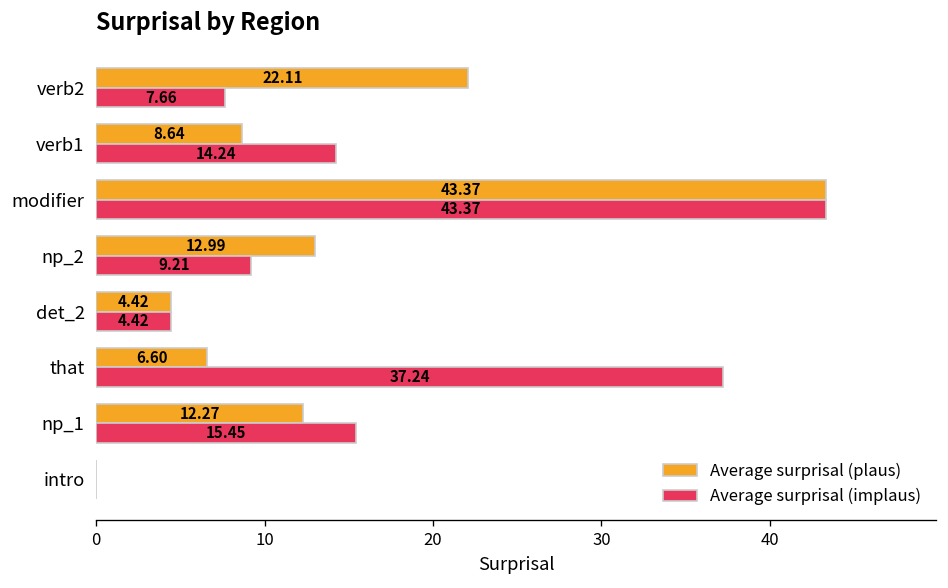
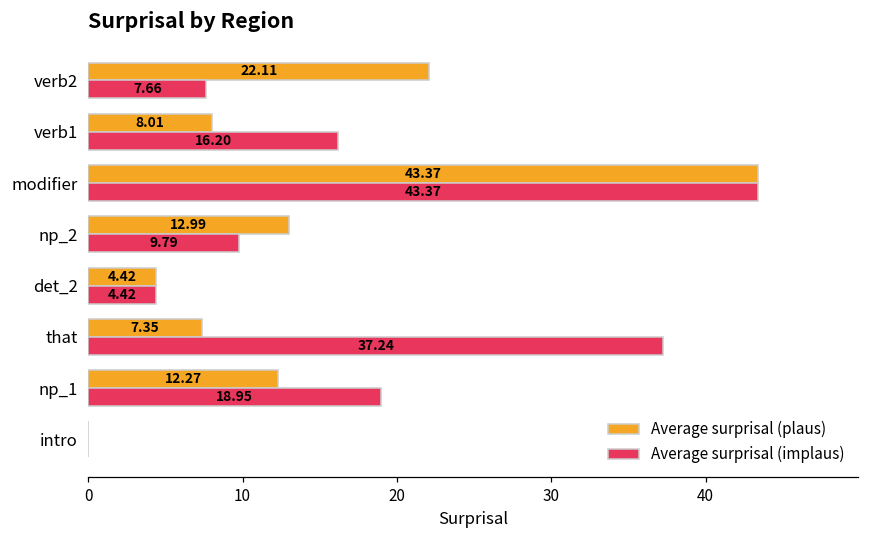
Average surprisal (plaus), verb1: 8.64 -> 8.01
Average surprisal (implaus), verb1: 14.24 -> 16.20
Average surprisal (implaus), np_2: 9.21 -> 9.79
Average surprisal (plaus), that: 6.60 -> 7.35
Average surprisal (implaus), np_1: 15.45 -> 18.95
